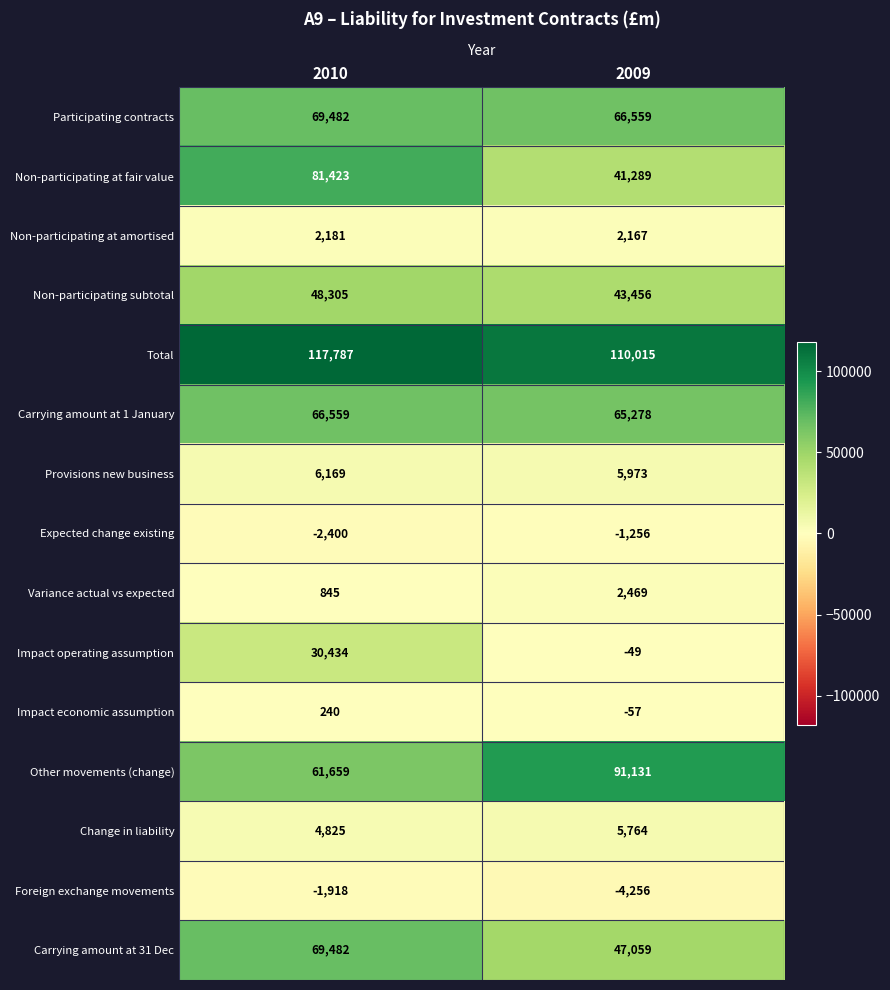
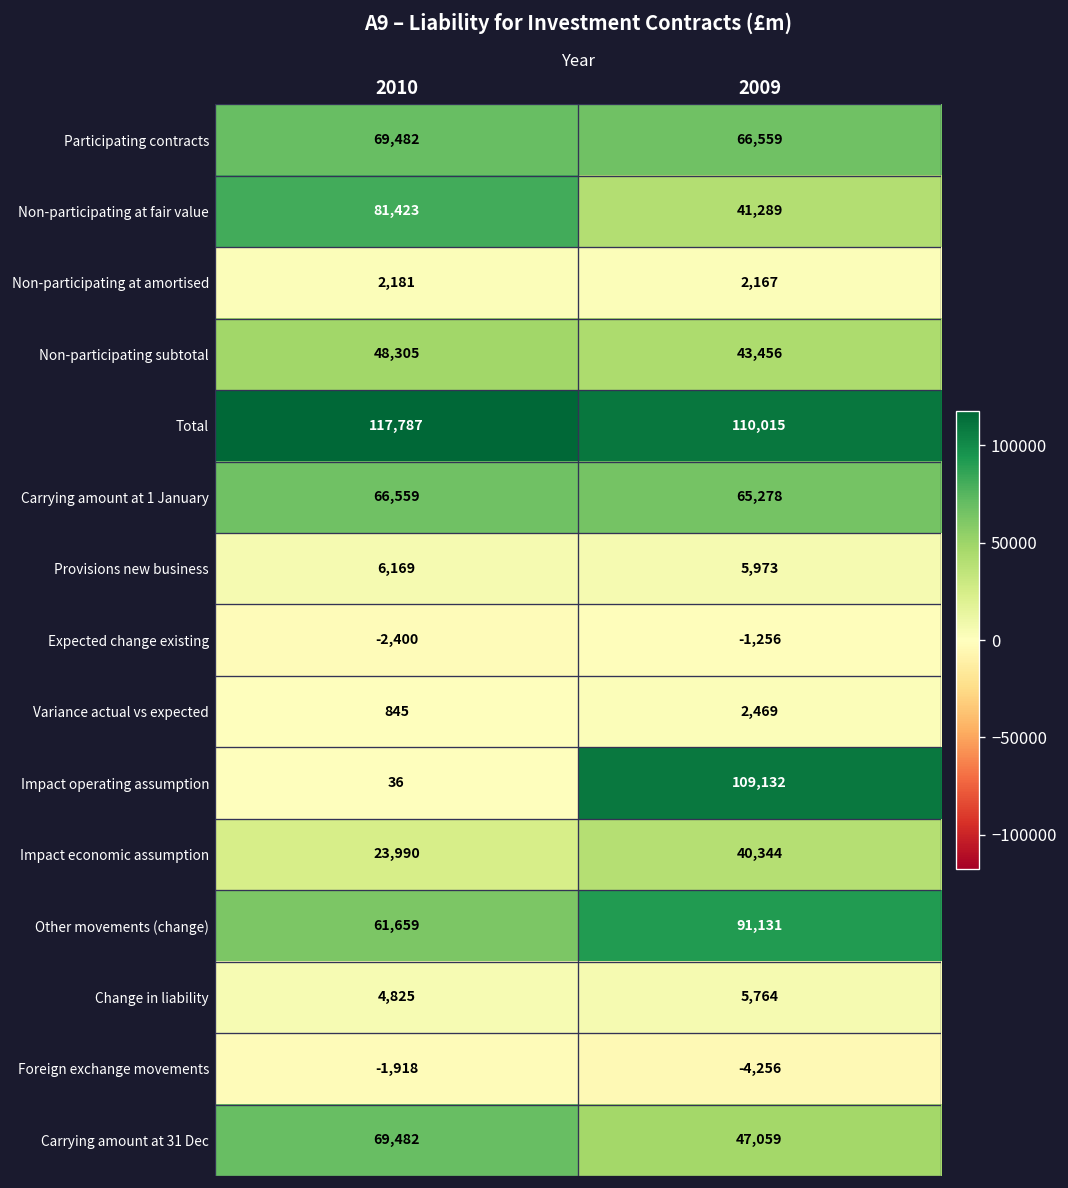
Impact operating assumption, 2010: 30,434 -> 36
Impact operating assumption, 2009: -49 -> 109,132
Impact economic assumption, 2010: 240 -> 23,990
Impact economic assumption, 2009: -57 -> 40,344
